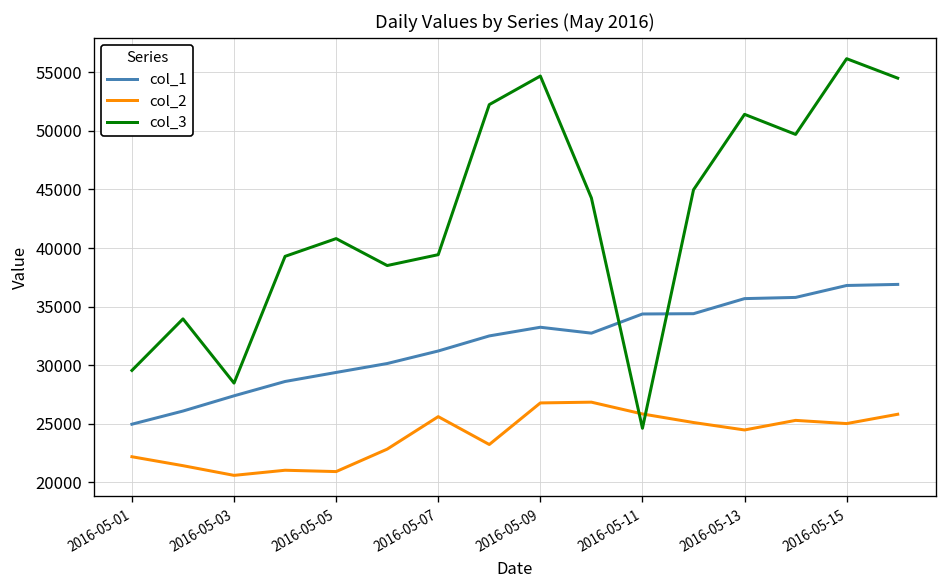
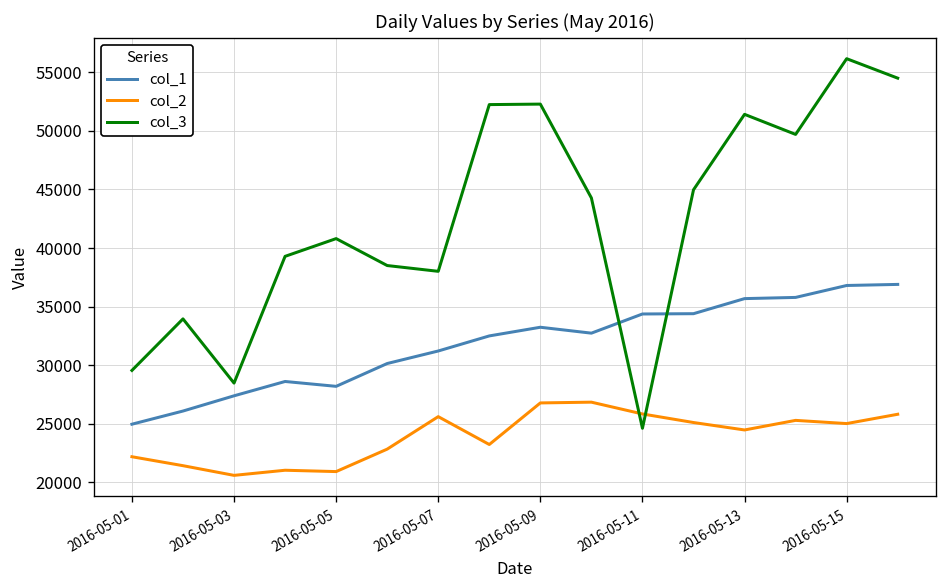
col_1, 2016-05-05: 29000 -> 28000
col_3, 2016-05-07: 39000 -> 38000
col_3, 2016-05-09: 55000 -> 52000
